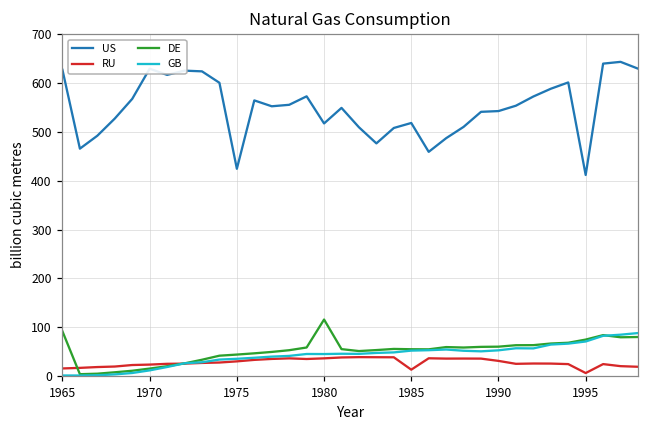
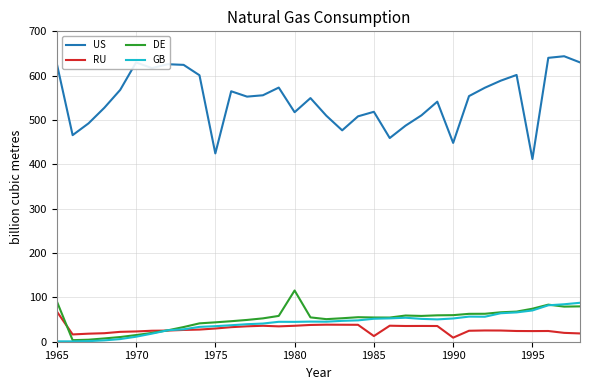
RU, 1965: 20 -> 70
US, 1990: 540 -> 450
RU, 1990: 30 -> 10
RU, 1995: 10 -> 20
